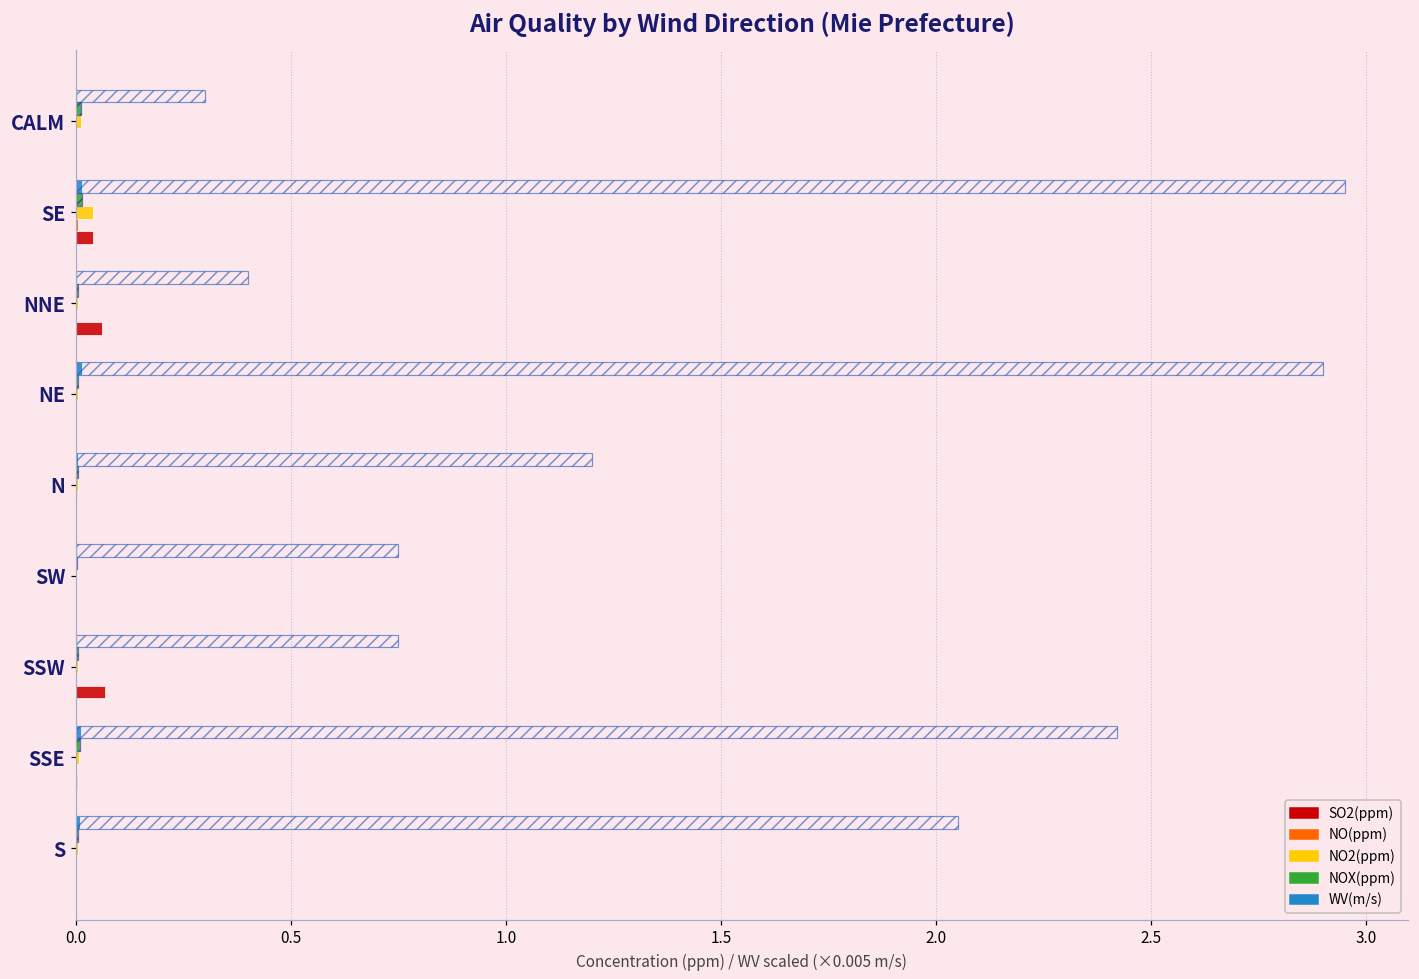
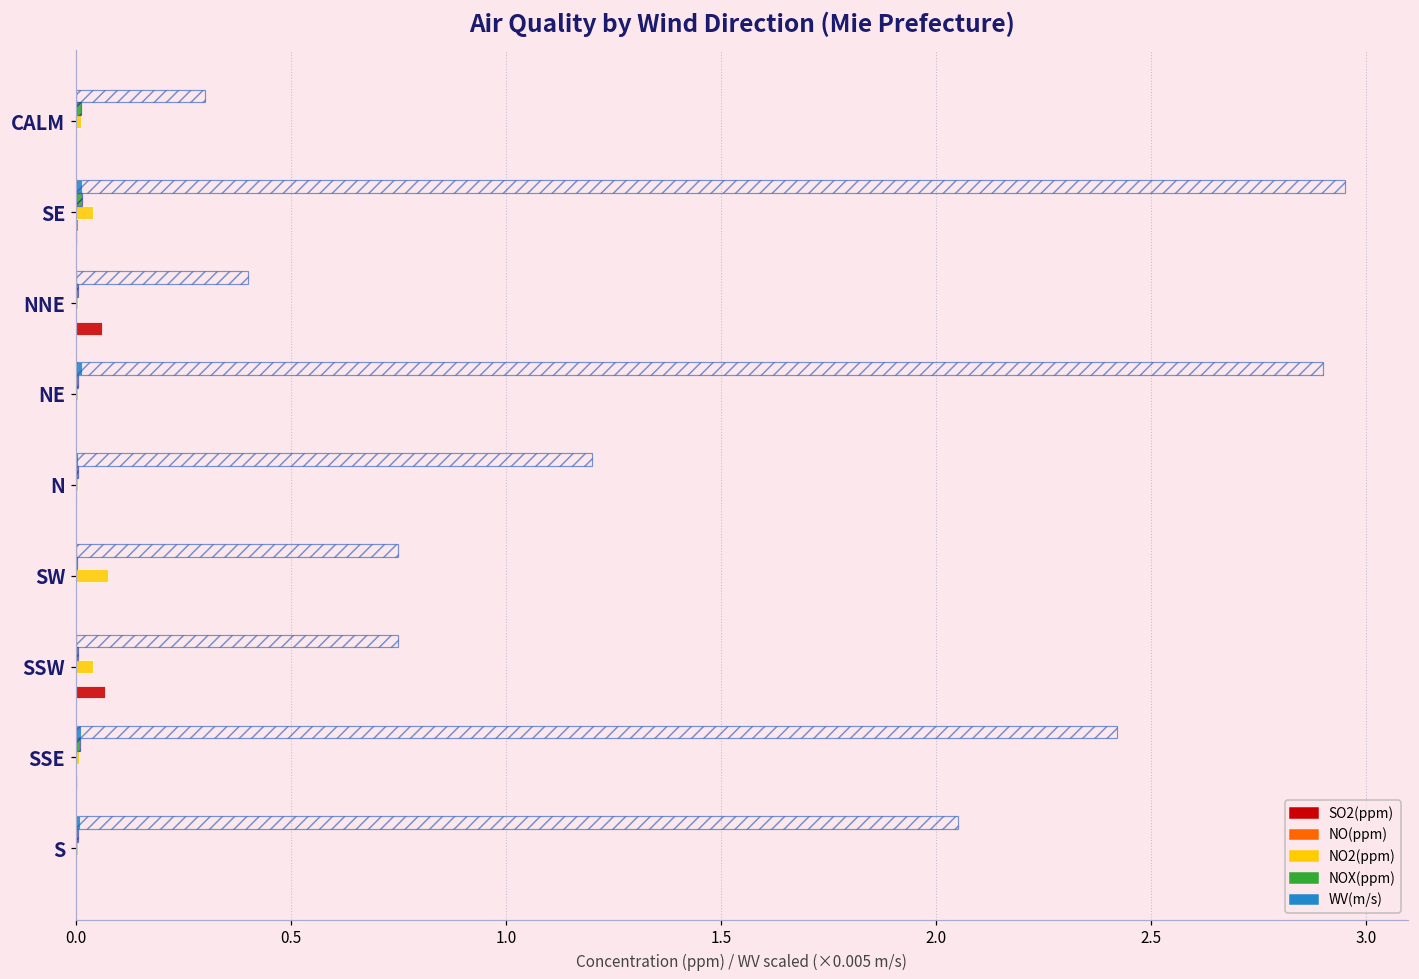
SO2(ppm), SE: 0.04 -> 0.00
NO2(ppm), SW: 0.00 -> 0.07
NO2(ppm), SSW: 0.00 -> 0.04
